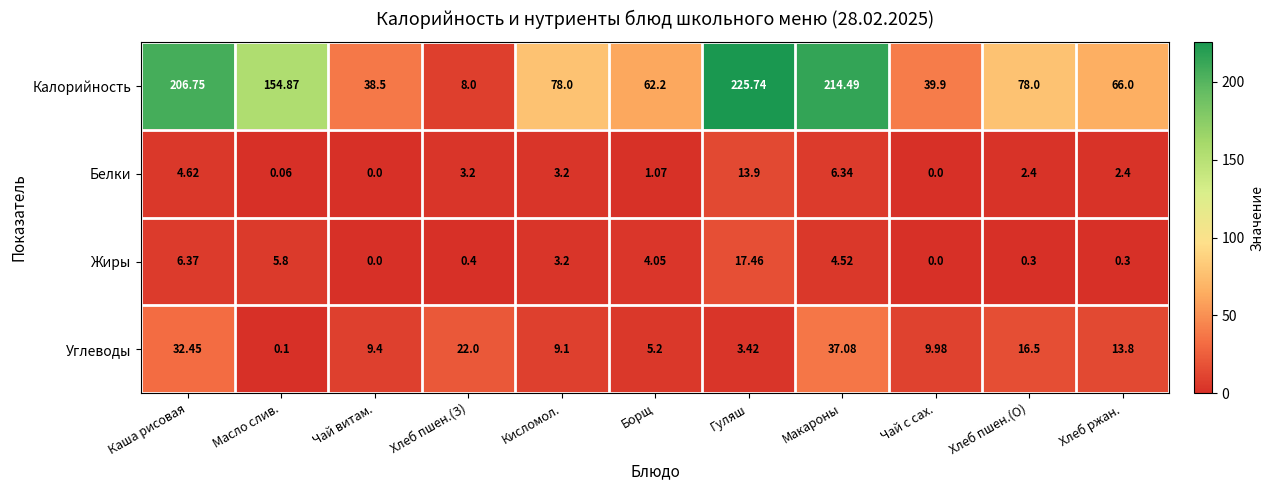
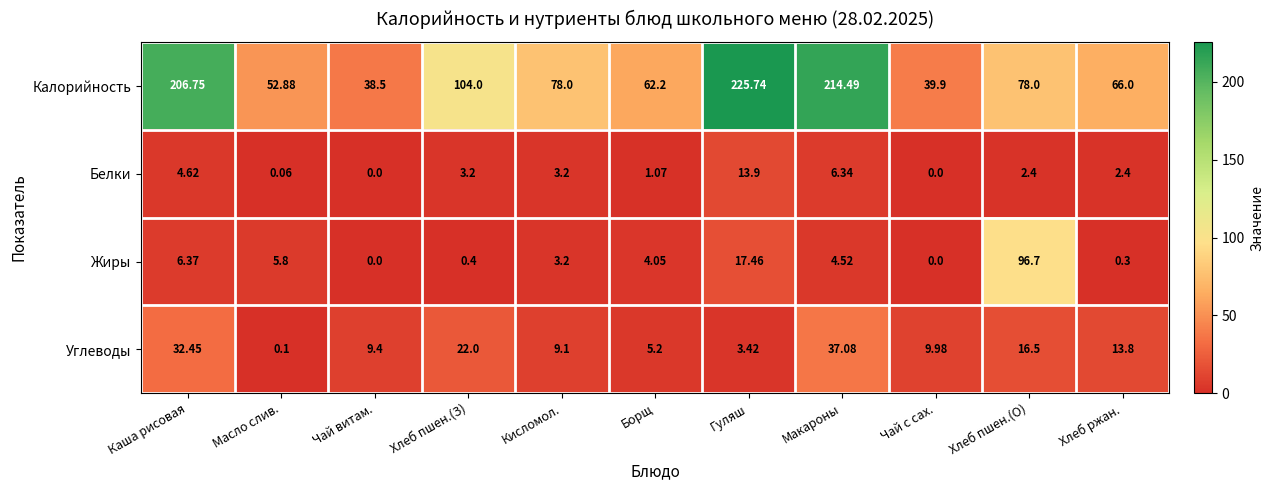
Калорийность, Масло слив.: 154.87 -> 52.88
Калорийность, Хлеб пшен.(З): 8.0 -> 104.0
Жиры, Хлеб пшен.(О): 0.3 -> 96.7
